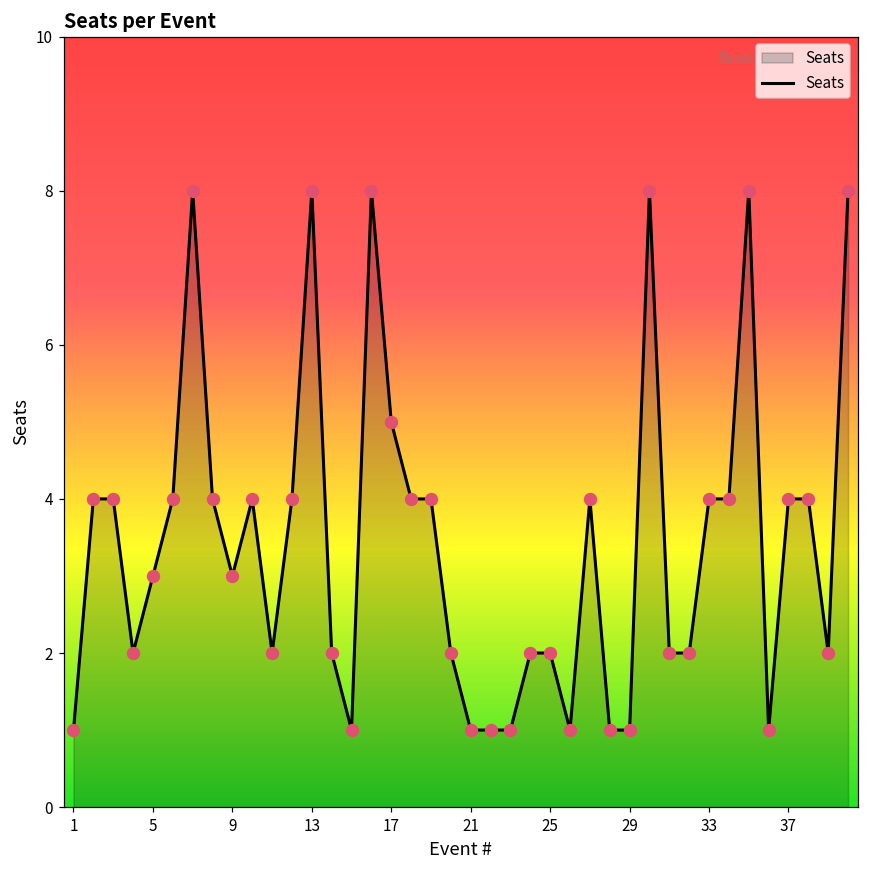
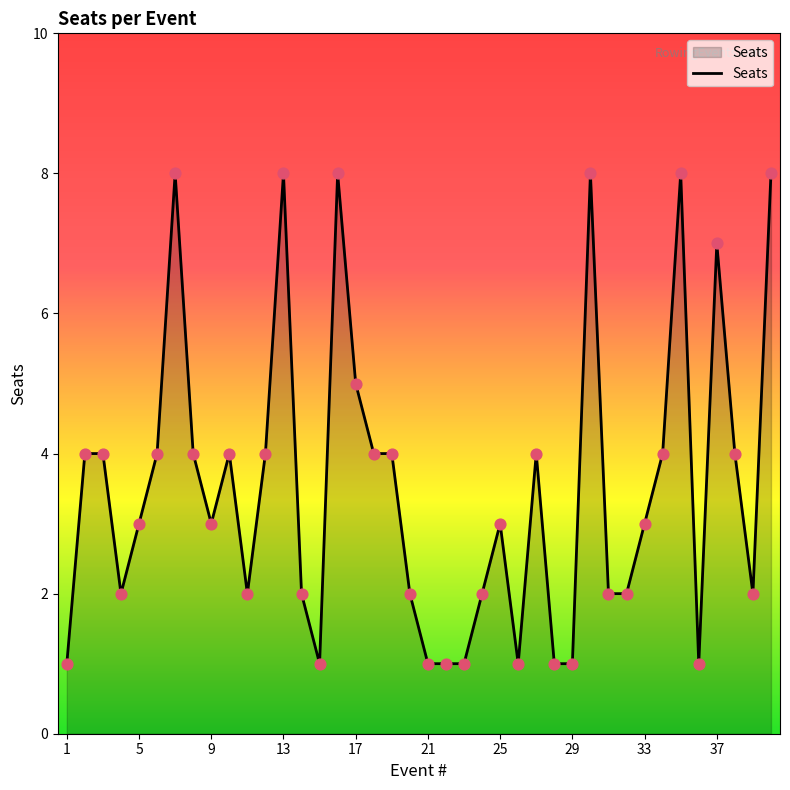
25: 2 -> 3
33: 4 -> 3
37: 4 -> 7
